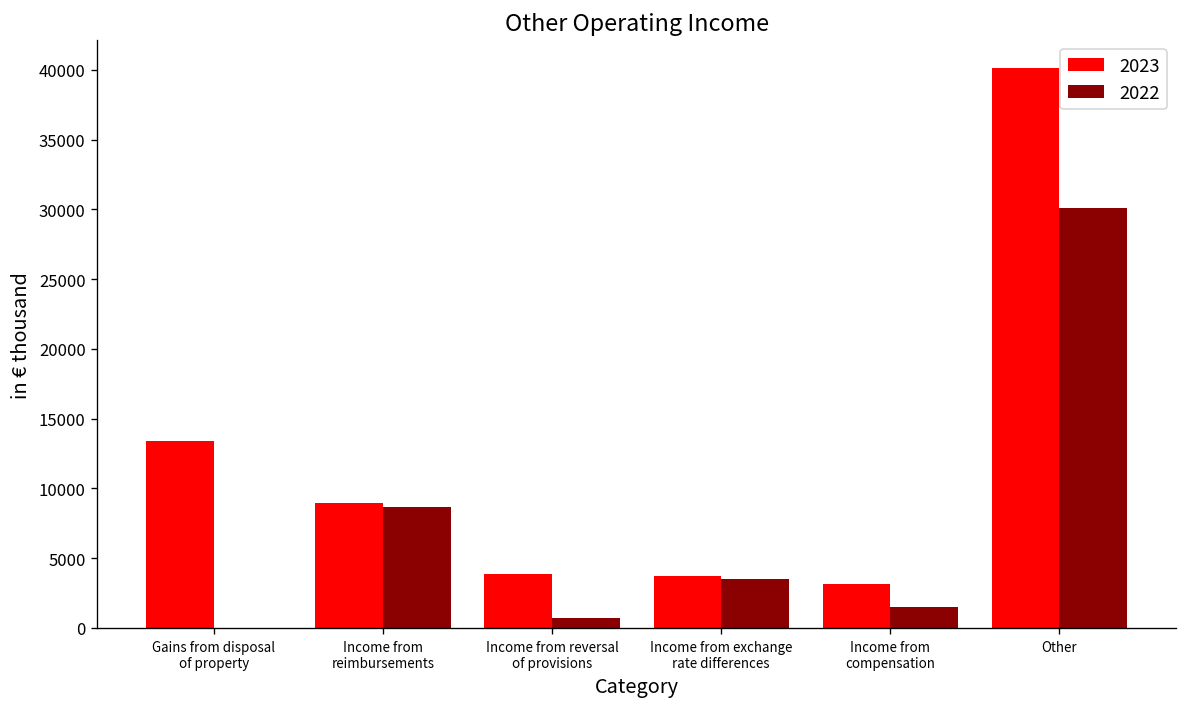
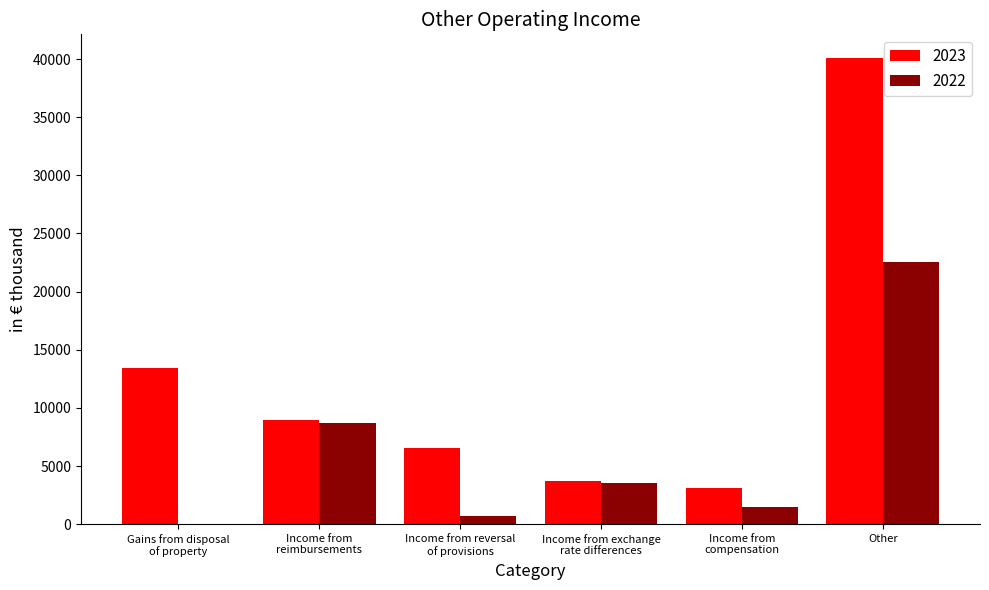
2023, Income from reversal of provisions: 3900 -> 6600
2022, Other: 30100 -> 22500
